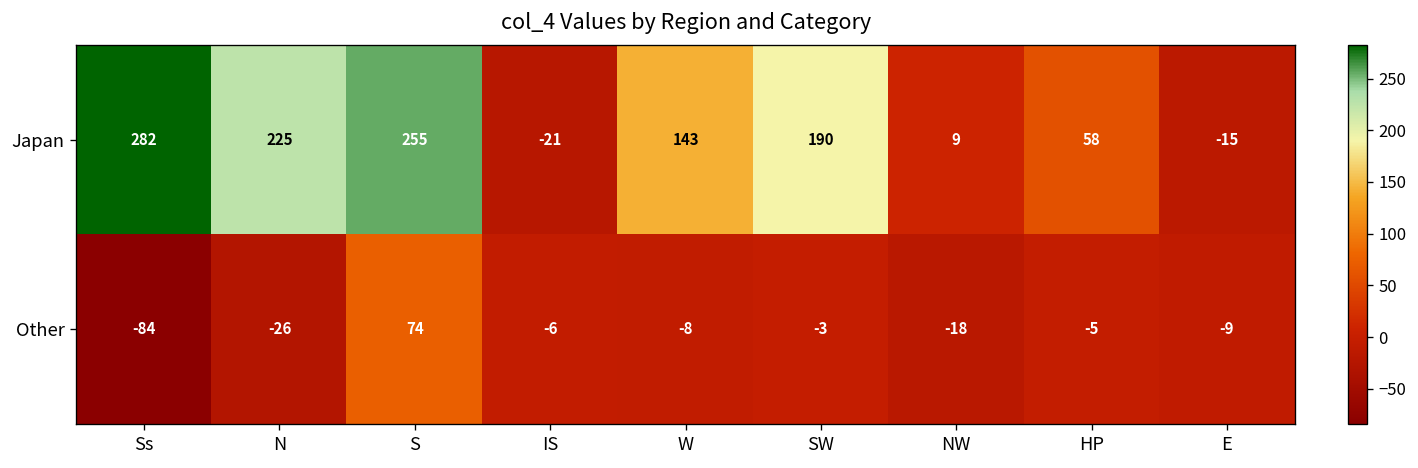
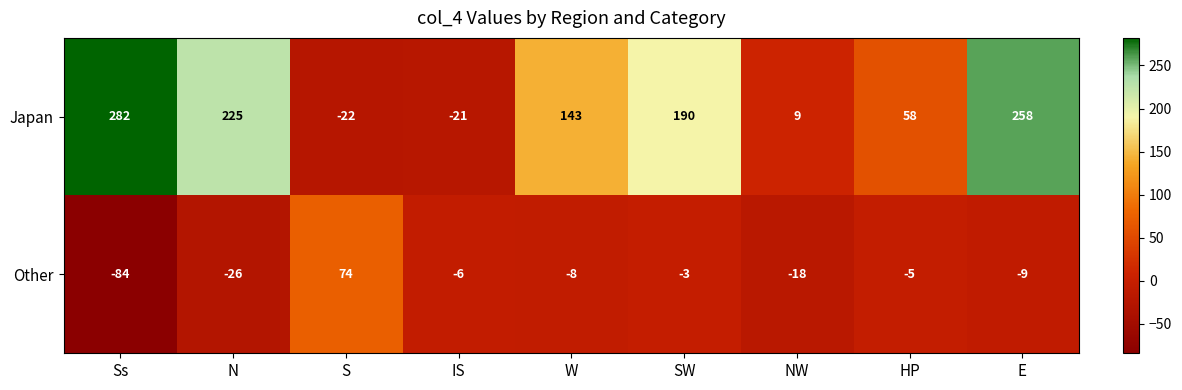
Japan, S: 255 -> -22
Japan, E: -15 -> 258
